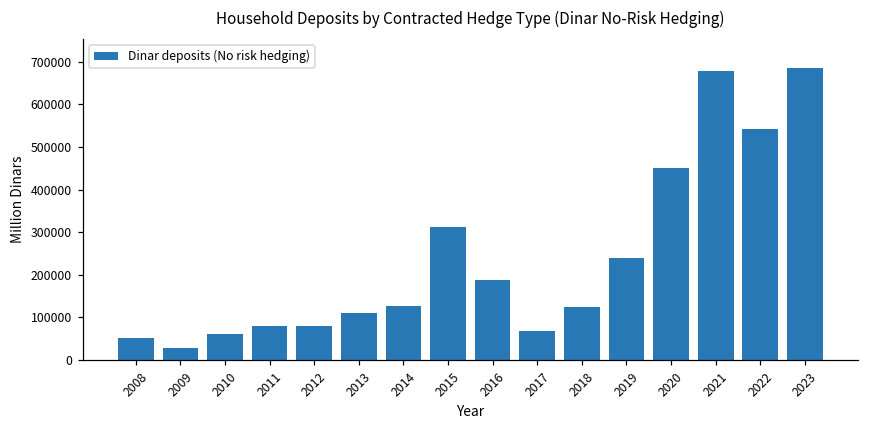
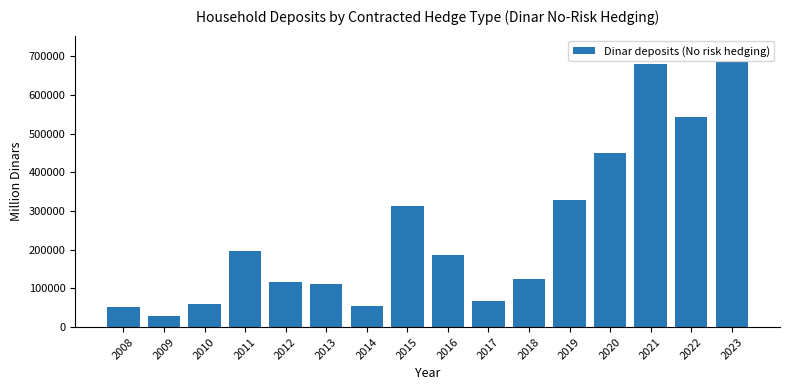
2011: 80000 -> 200000
2012: 80000 -> 120000
2014: 130000 -> 50000
2019: 240000 -> 330000
